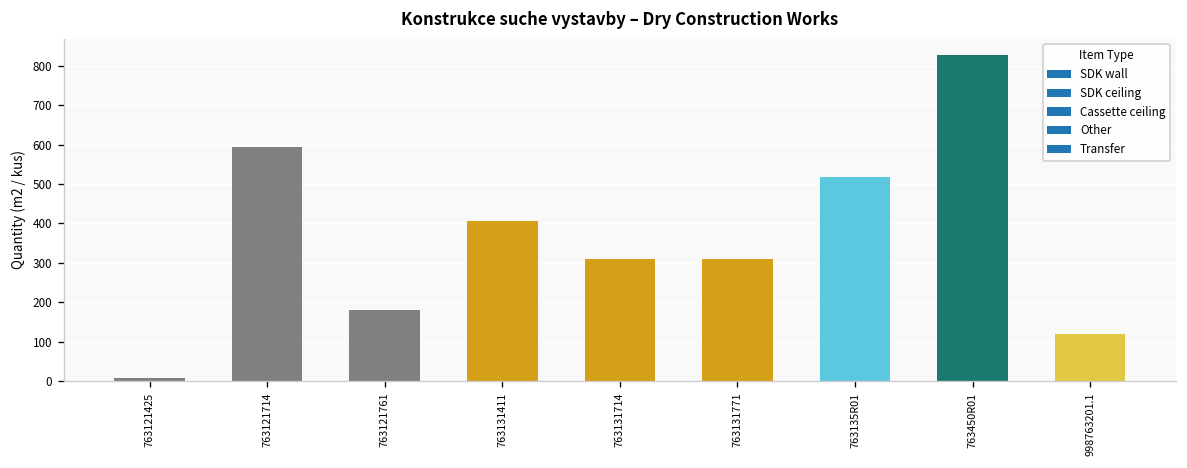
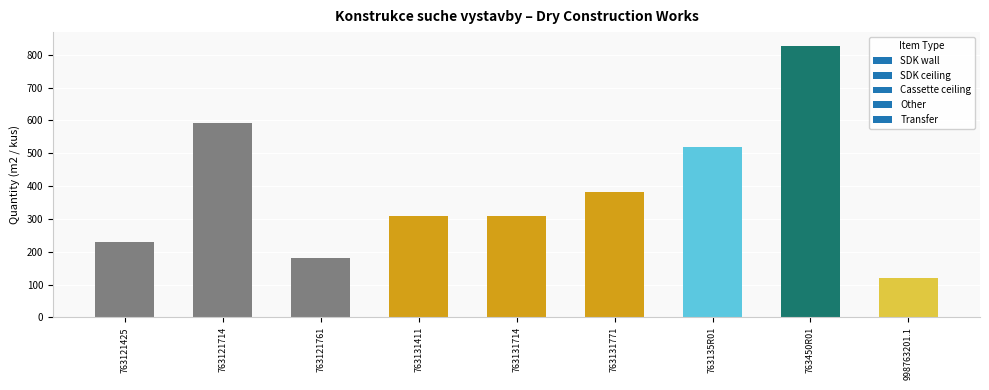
763121425: 10 -> 230
763131411: 410 -> 310
763131771: 310 -> 380
